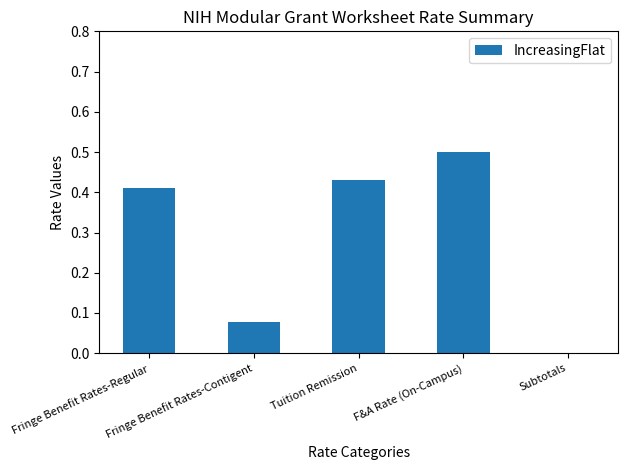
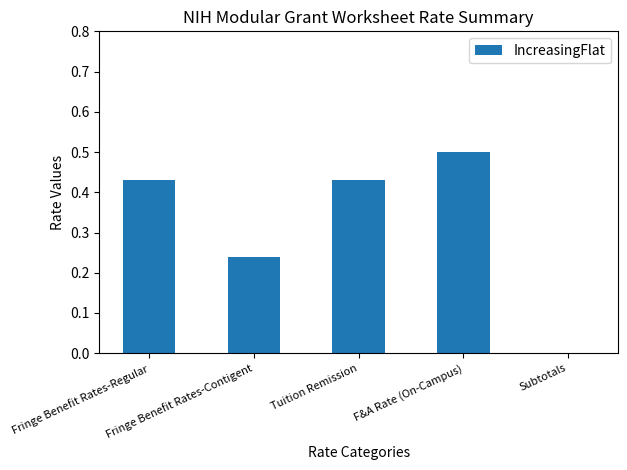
Fringe Benefit Rates-Regular: 0.41 -> 0.43
Fringe Benefit Rates-Contigent: 0.08 -> 0.24
